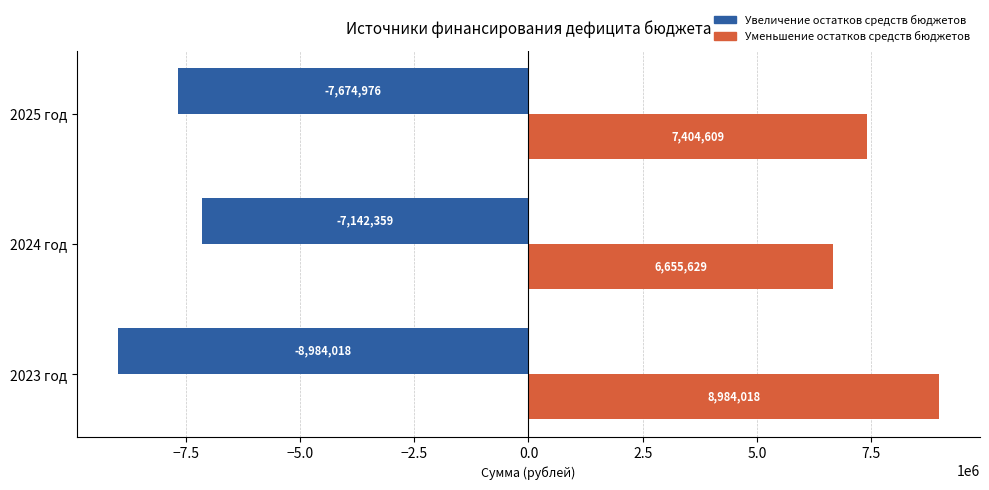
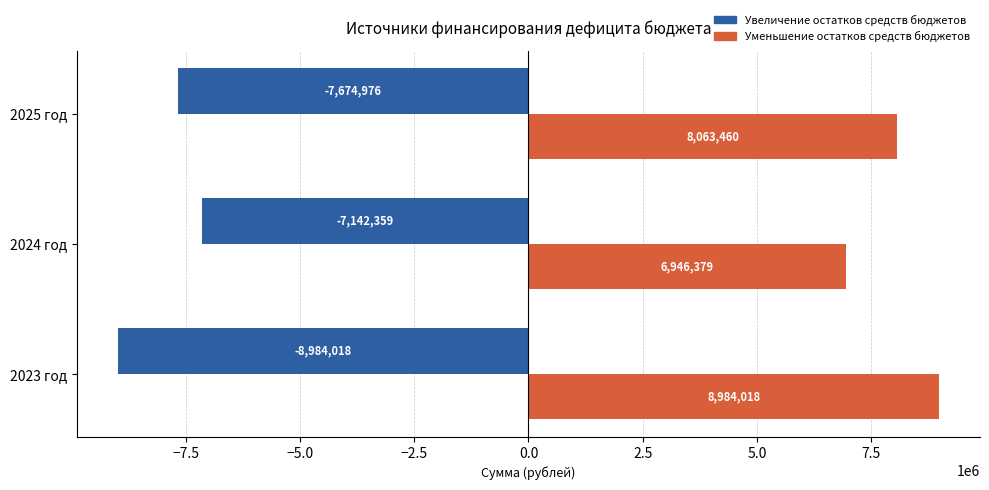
Уменьшение остатков средств бюджетов, 2025 год: 7,404,609 -> 8,063,460
Уменьшение остатков средств бюджетов, 2024 год: 6,655,629 -> 6,946,379
